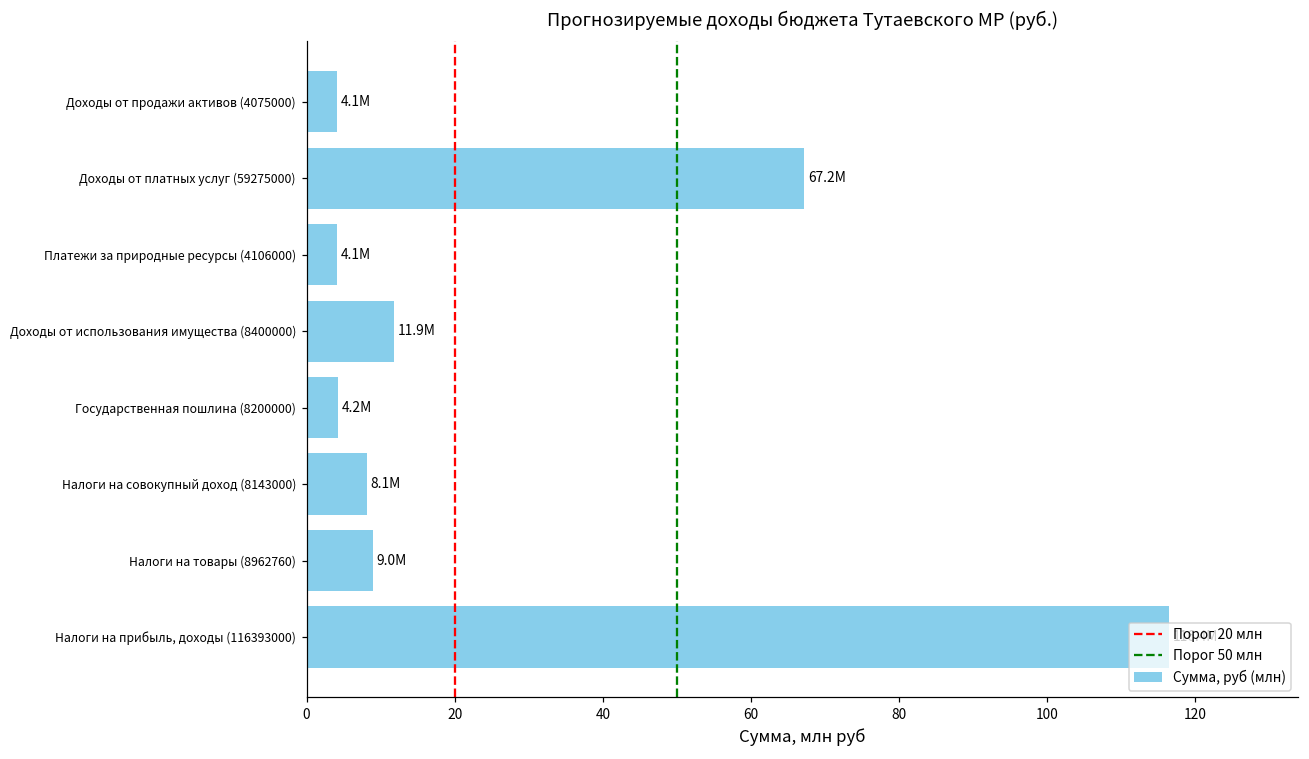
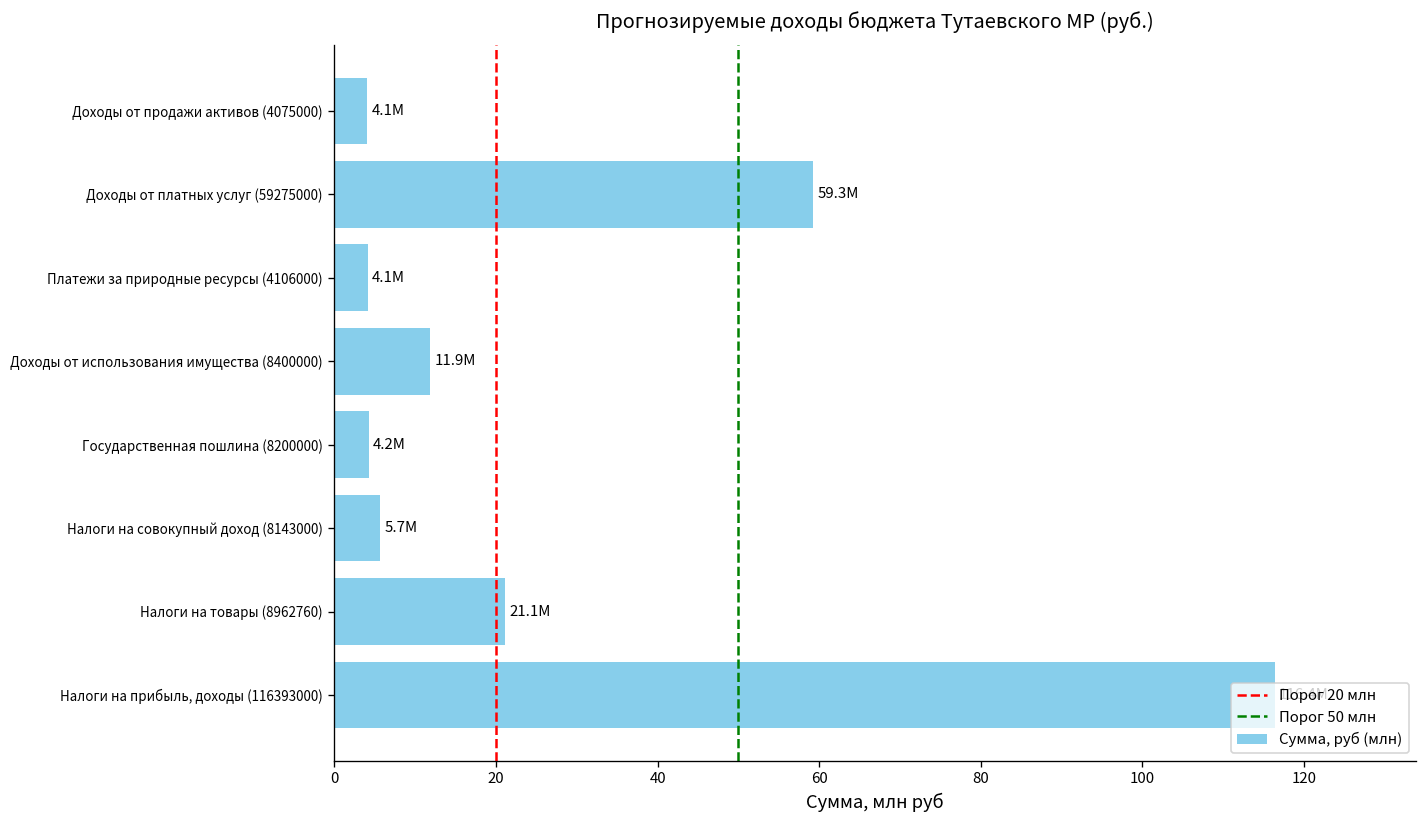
Доходы от платных услуг (59275000): 67.2M -> 59.3M
Налоги на совокупный доход (8143000): 8.1M -> 5.7M
Налоги на товары (8962760): 9.0M -> 21.1M
